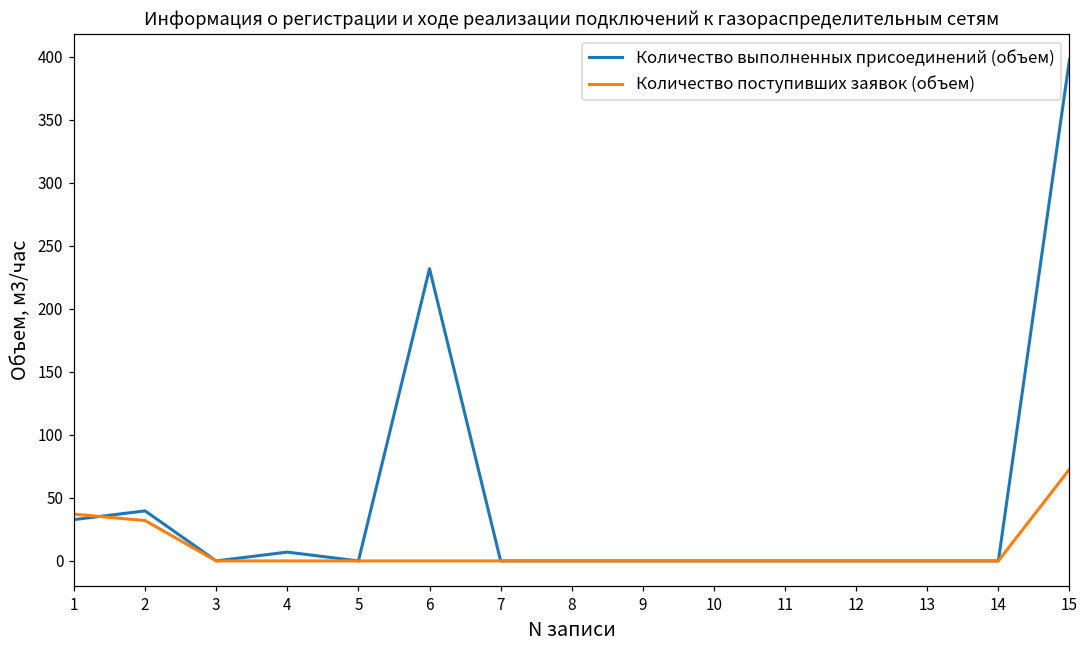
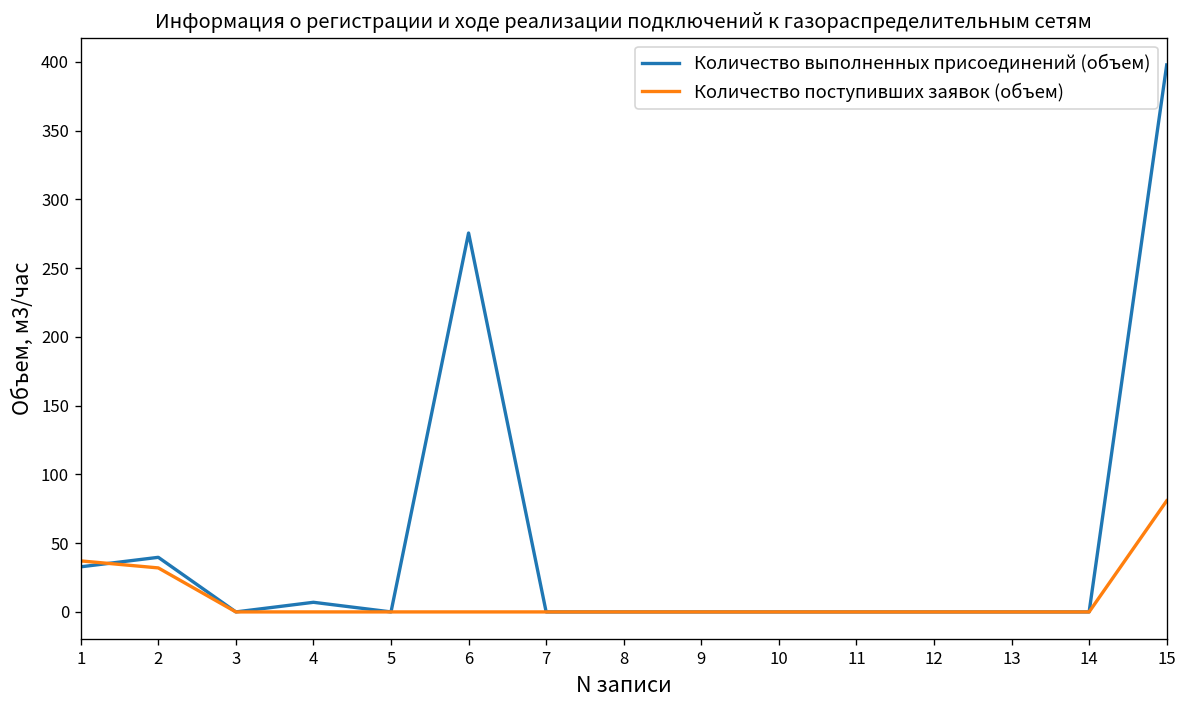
Количество выполненных присоединений (объем), 6: 232 -> 276
Количество поступивших заявок (объем), 15: 73 -> 81
